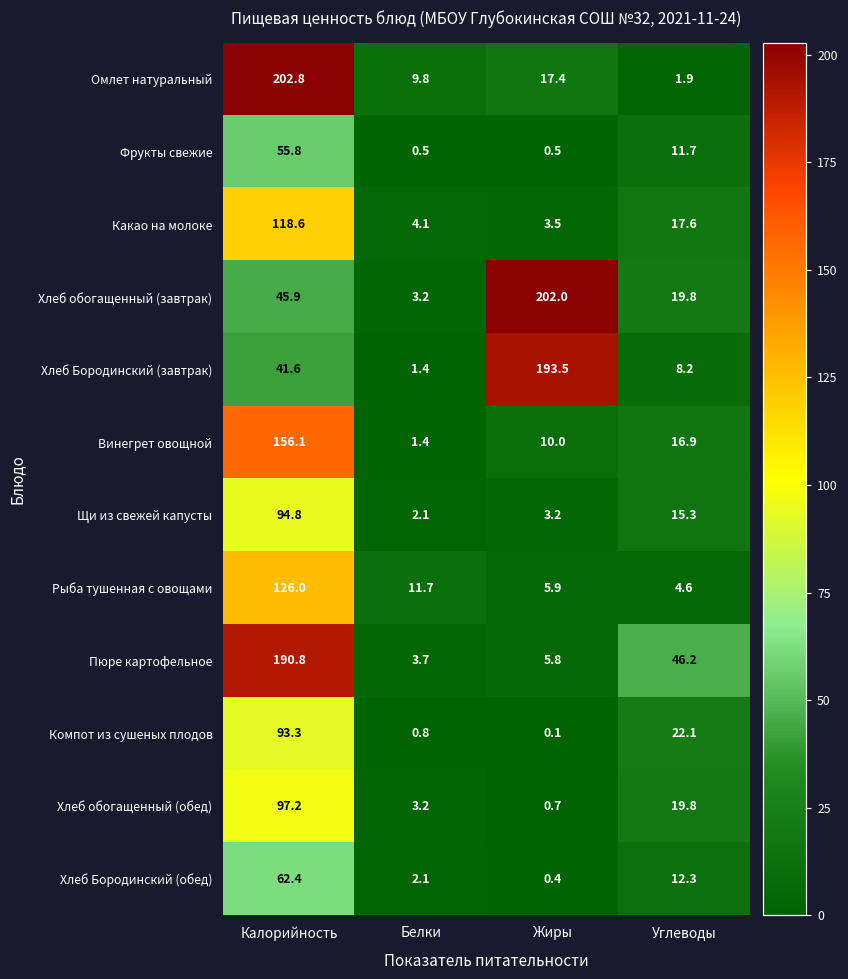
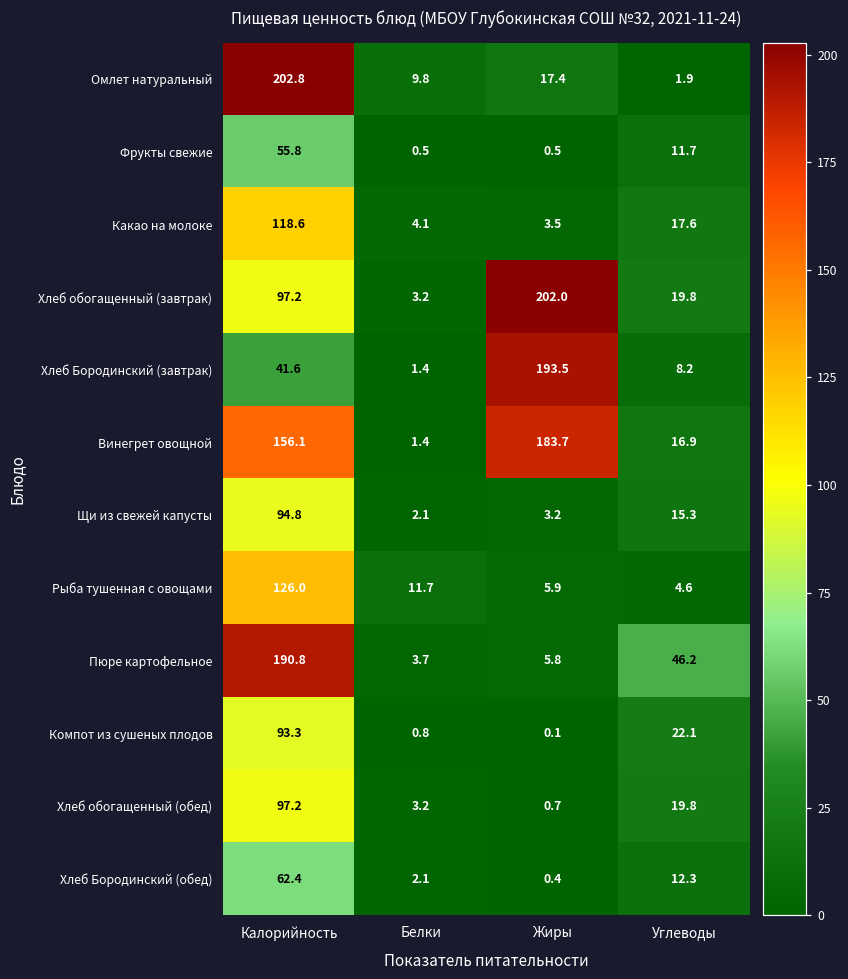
Хлеб обогащенный (завтрак), Калорийность: 45.9 -> 97.2
Винегрет овощной, Жиры: 10.0 -> 183.7
